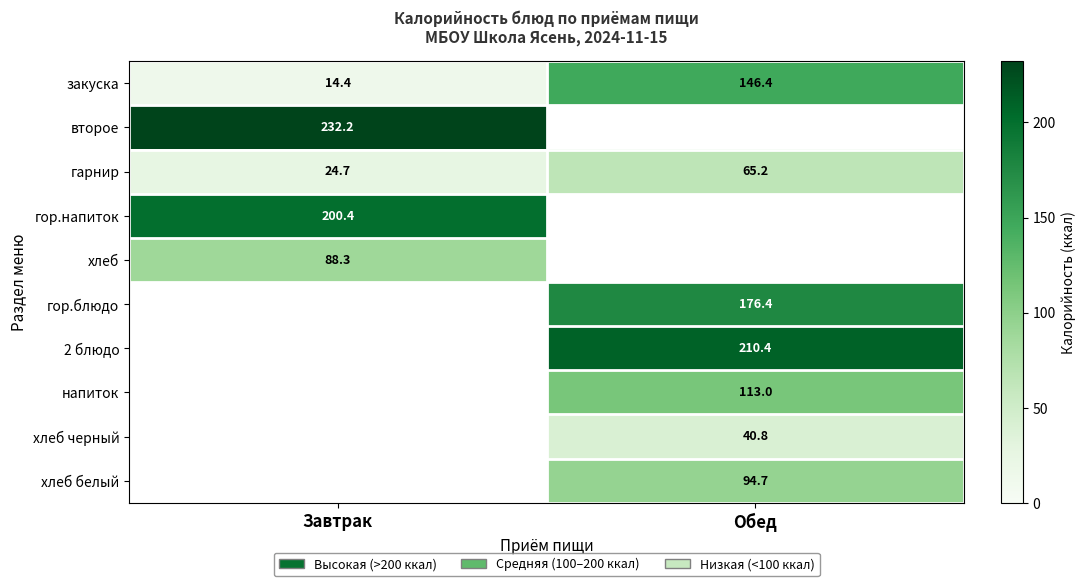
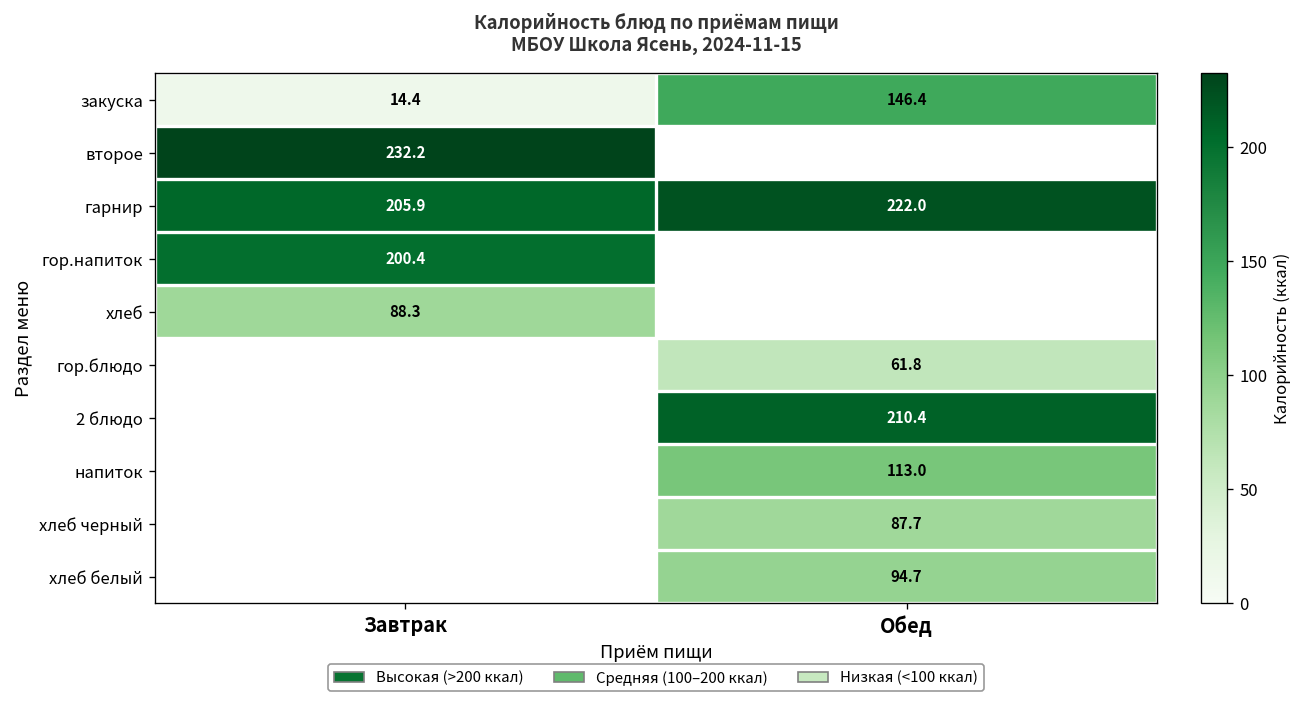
гарнир, Завтрак: 24.7 -> 205.9
гарнир, Обед: 65.2 -> 222.0
гор.блюдо, Обед: 176.4 -> 61.8
хлеб черный, Обед: 40.8 -> 87.7
